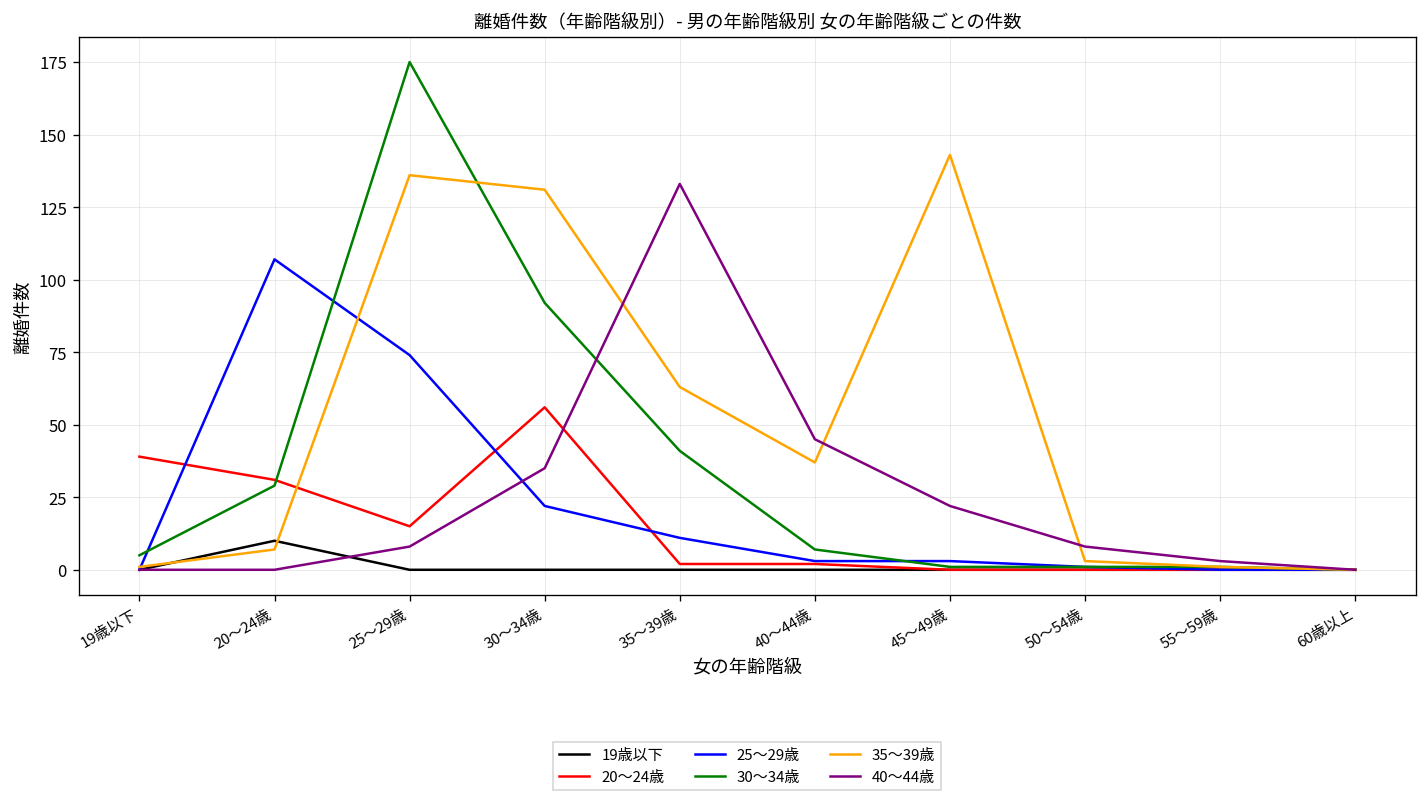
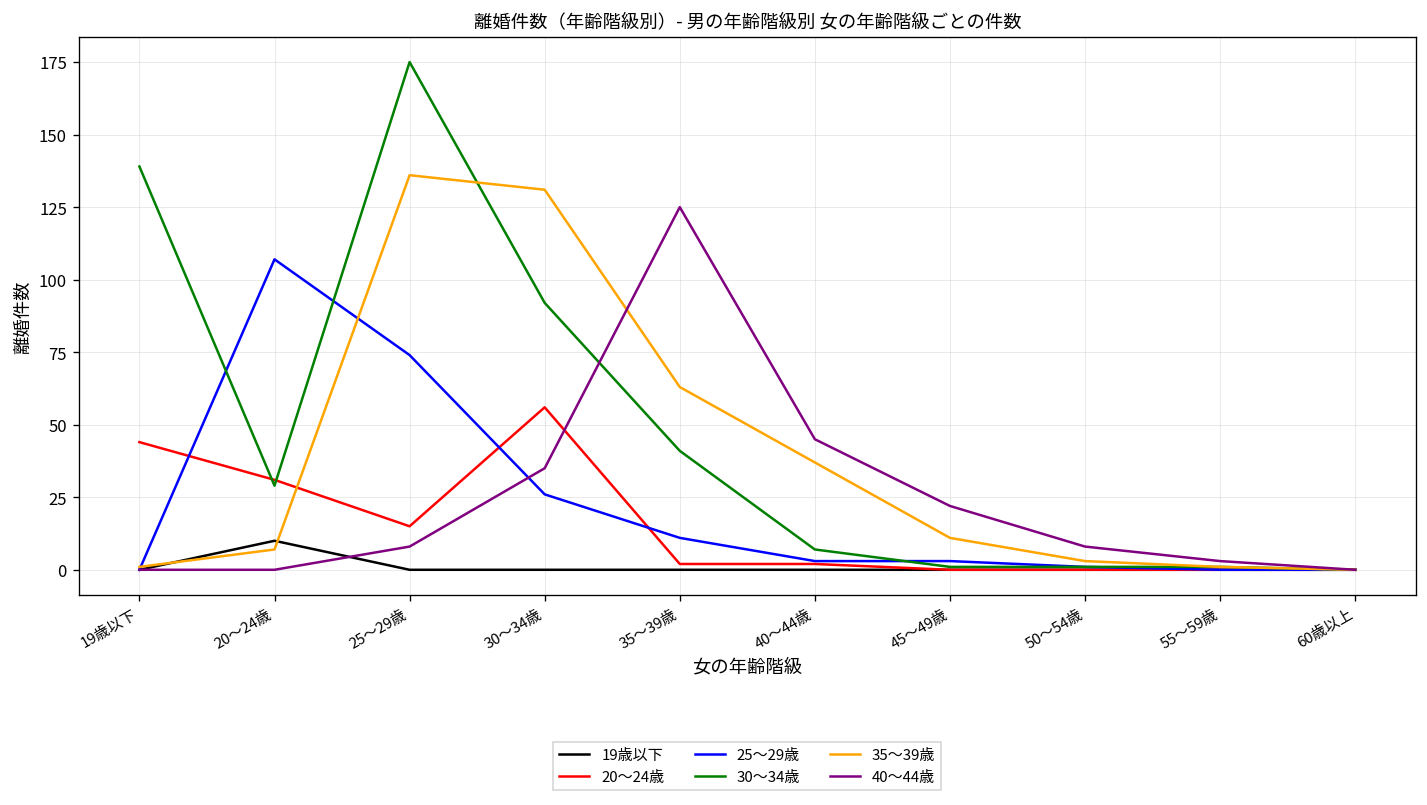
20～24歳, 19歳以下: 39 -> 44
30～34歳, 19歳以下: 5 -> 139
25～29歳, 30～34歳: 22 -> 26
40～44歳, 35～39歳: 133 -> 125
35～39歳, 45～49歳: 143 -> 11
